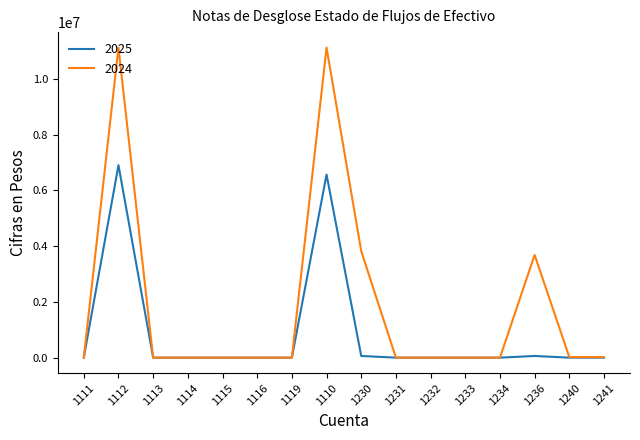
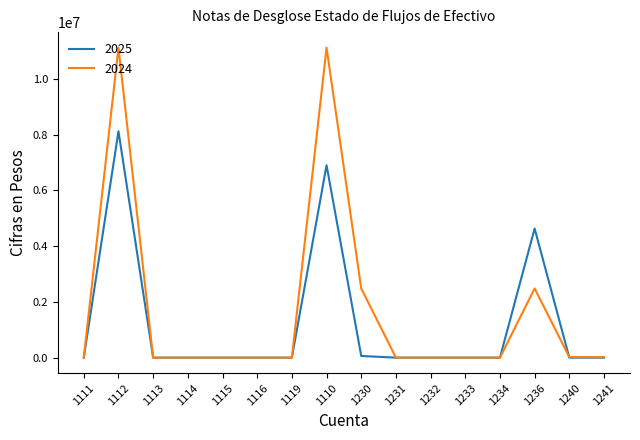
2025, 1112: 6900000 -> 8100000
2025, 1110: 6600000 -> 6900000
2024, 1230: 3800000 -> 2500000
2025, 1236: 100000 -> 4600000
2024, 1236: 3700000 -> 2500000
